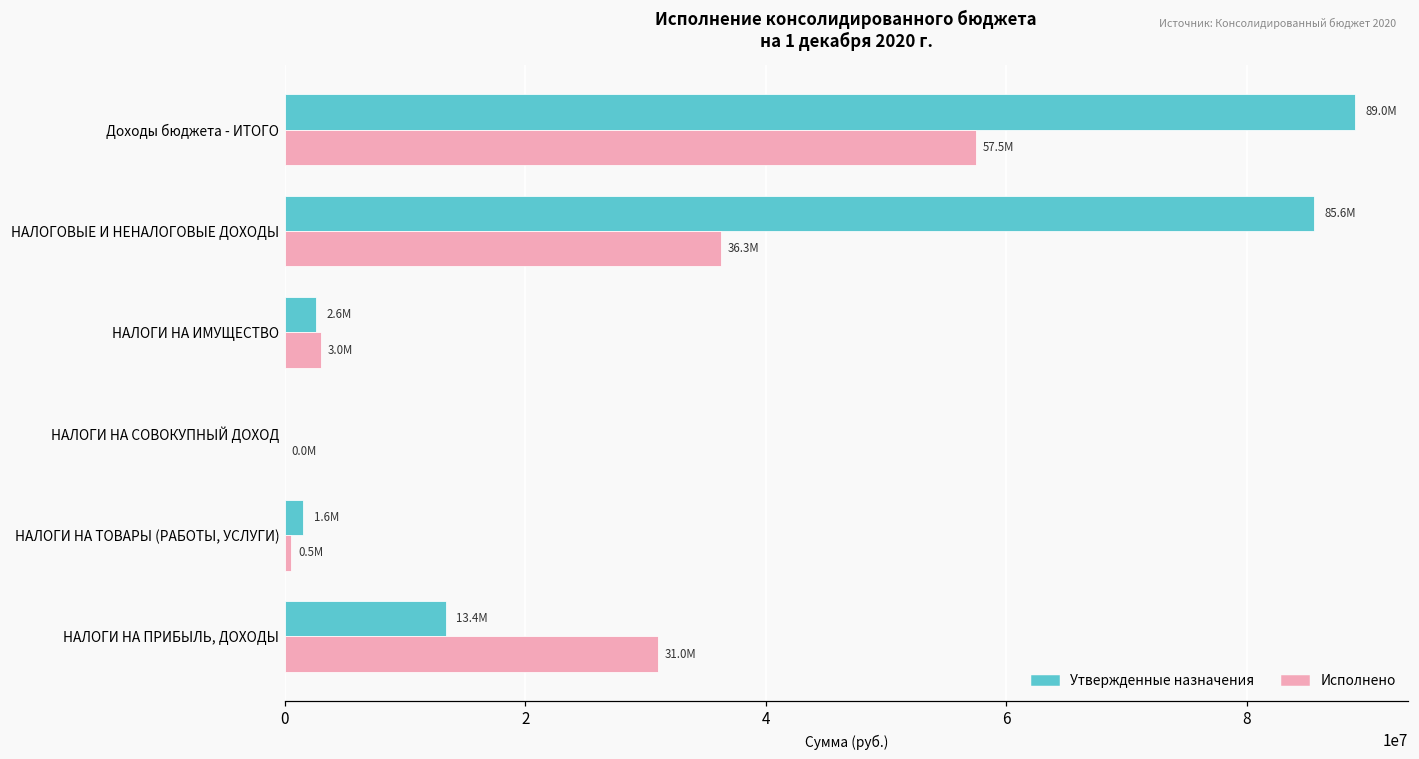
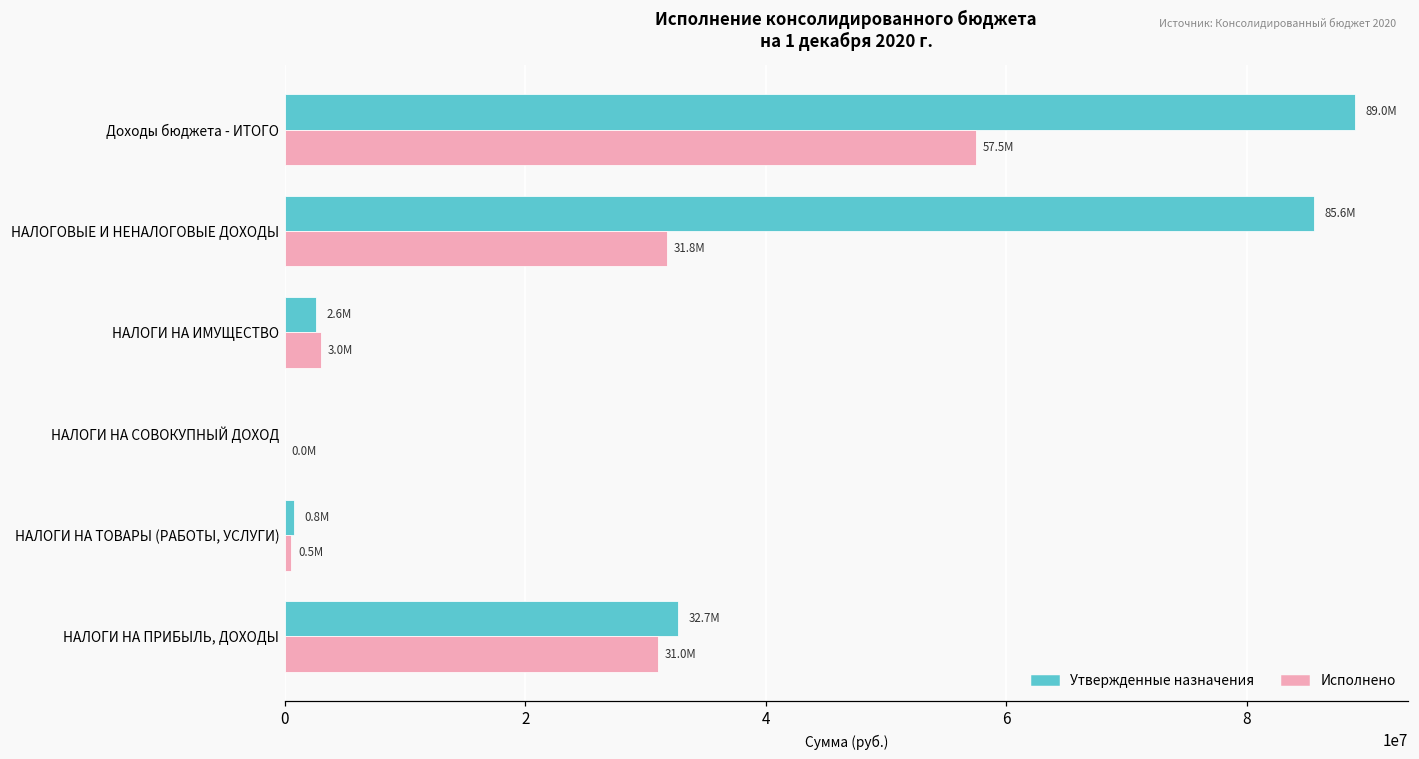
Исполнено, НАЛОГОВЫЕ И НЕНАЛОГОВЫЕ ДОХОДЫ: 36.3M -> 31.8M
Утвержденные назначения, НАЛОГИ НА ТОВАРЫ (РАБОТЫ, УСЛУГИ): 1.6M -> 0.8M
Утвержденные назначения, НАЛОГИ НА ПРИБЫЛЬ, ДОХОДЫ: 13.4M -> 32.7M
